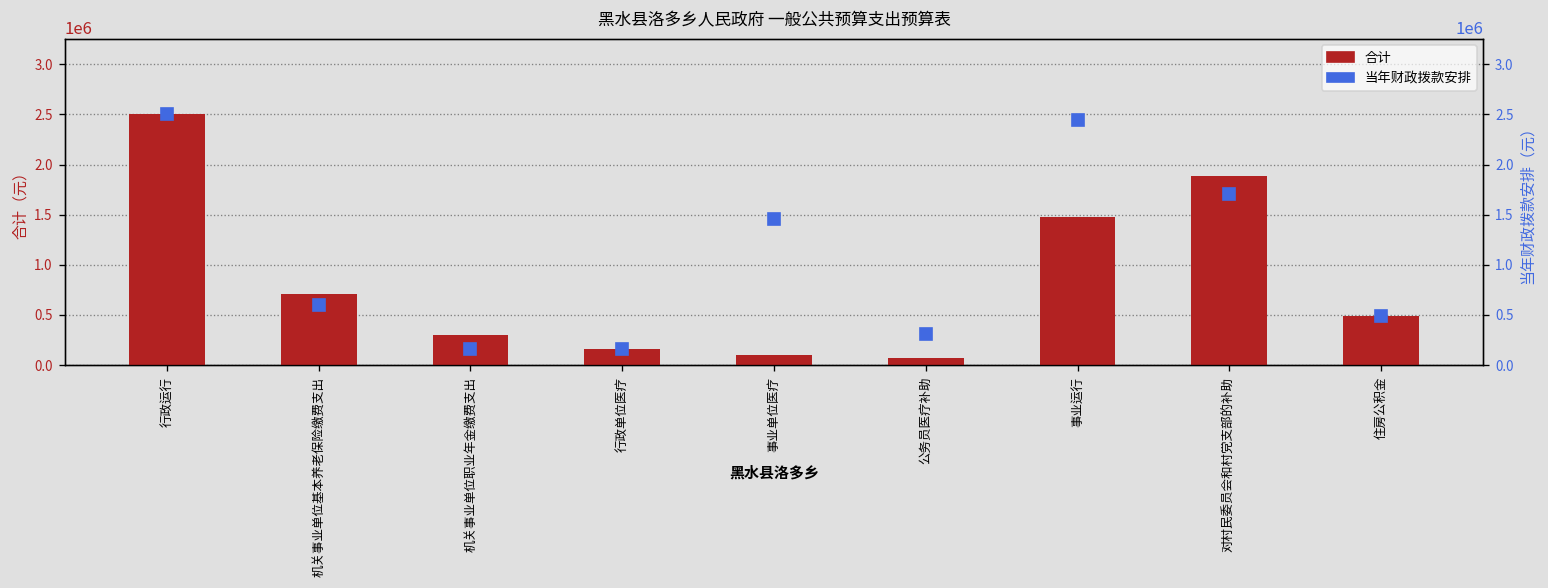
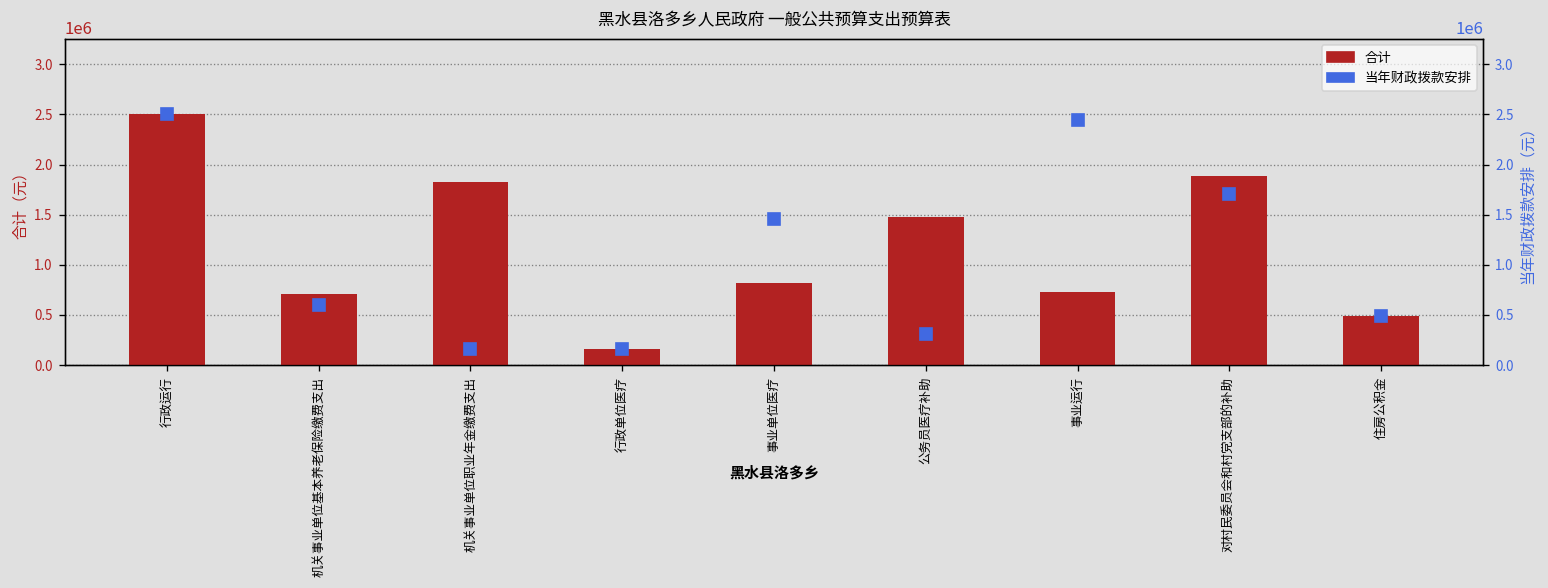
合计, 机关事业单位职业年金缴费支出: 300000 -> 1800000
合计, 事业单位医疗: 100000 -> 800000
合计, 公务员医疗补助: 100000 -> 1500000
合计, 事业运行: 1500000 -> 700000
